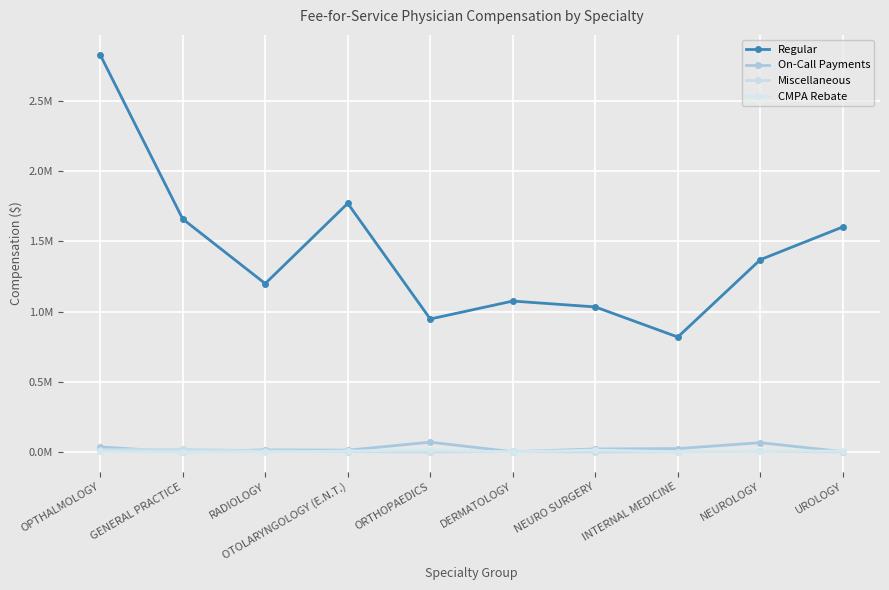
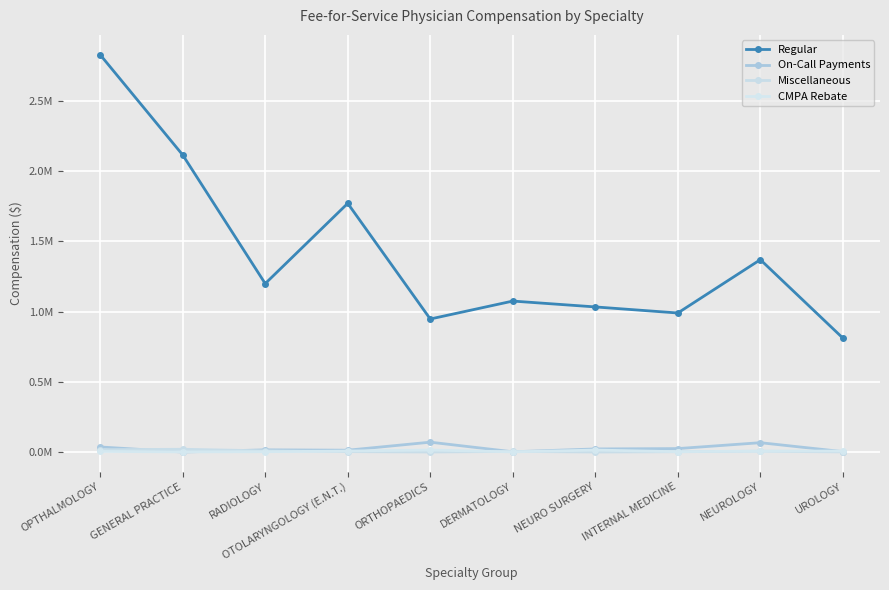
Regular, GENERAL PRACTICE: 1660000 -> 2120000
Regular, INTERNAL MEDICINE: 820000 -> 990000
Regular, UROLOGY: 1600000 -> 810000
